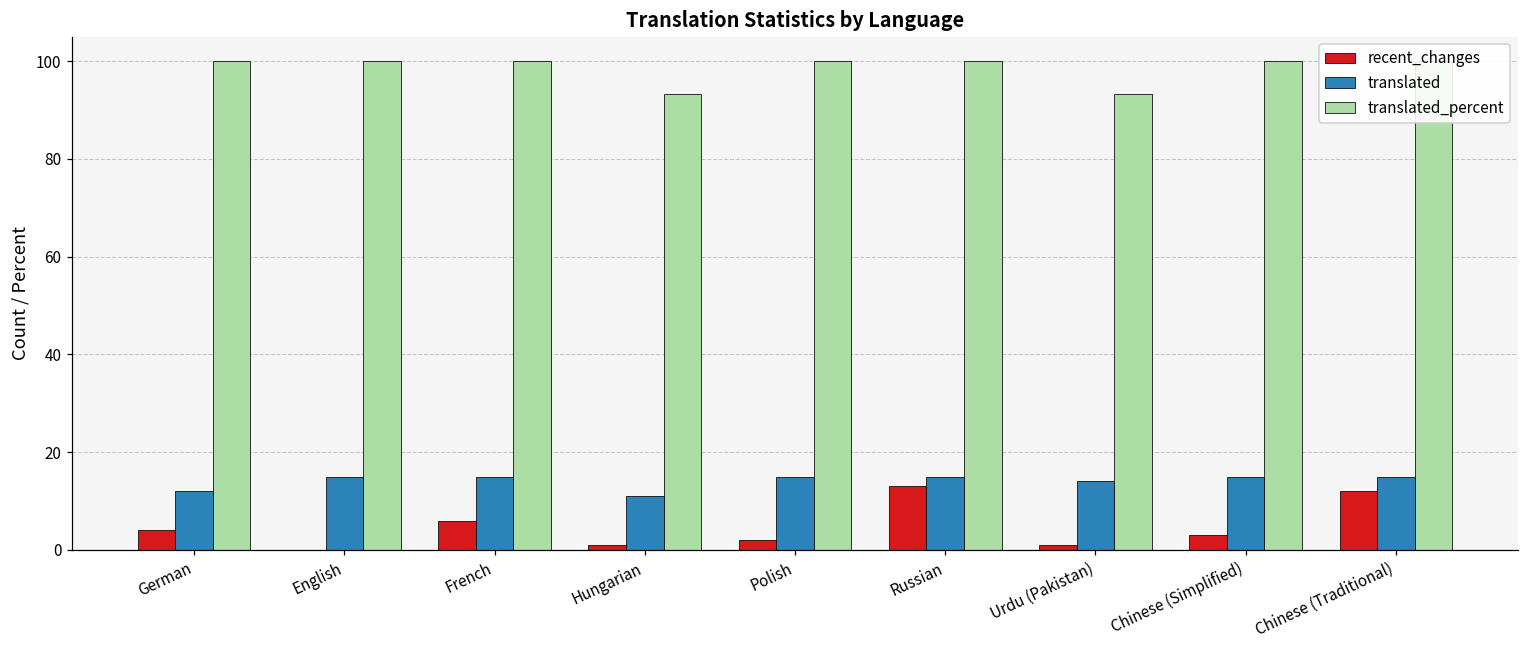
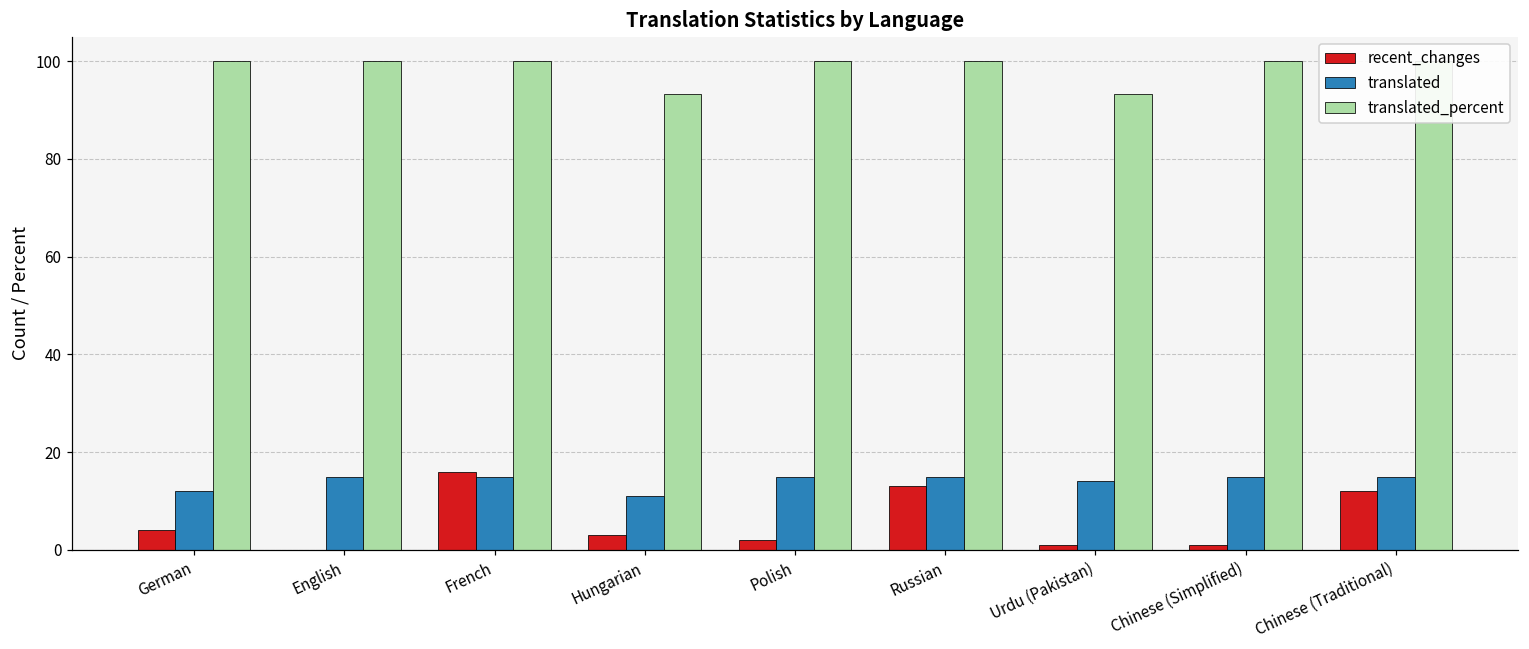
recent_changes, French: 6 -> 16
recent_changes, Hungarian: 1 -> 3
recent_changes, Chinese (Simplified): 3 -> 1
